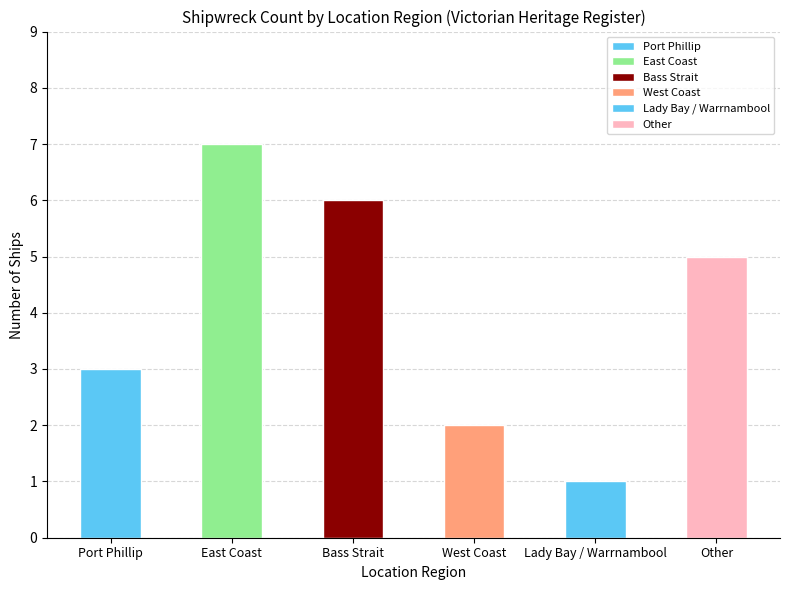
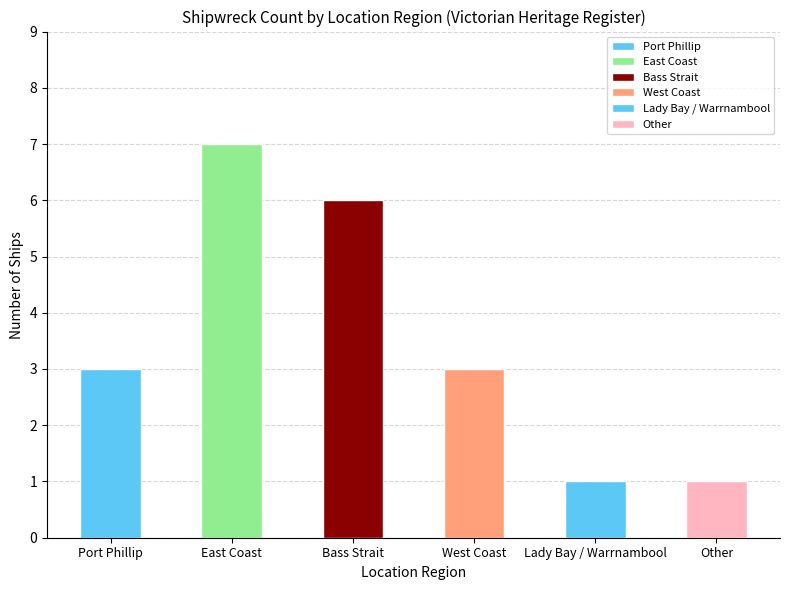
West Coast: 2 -> 3
Other: 5 -> 1
